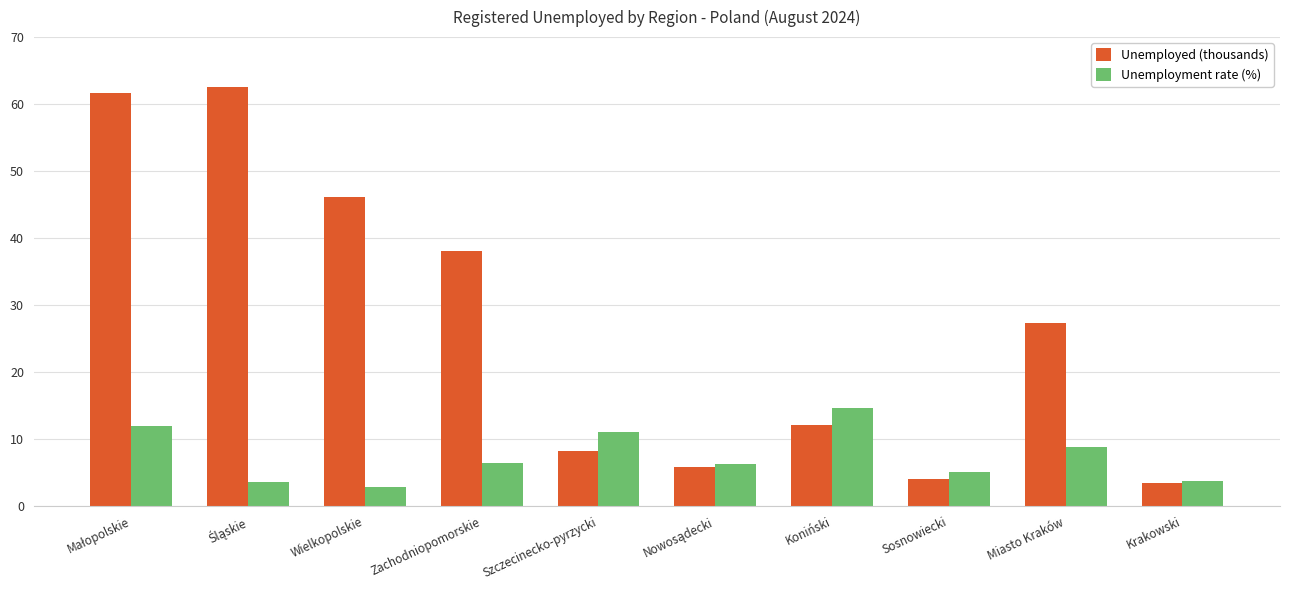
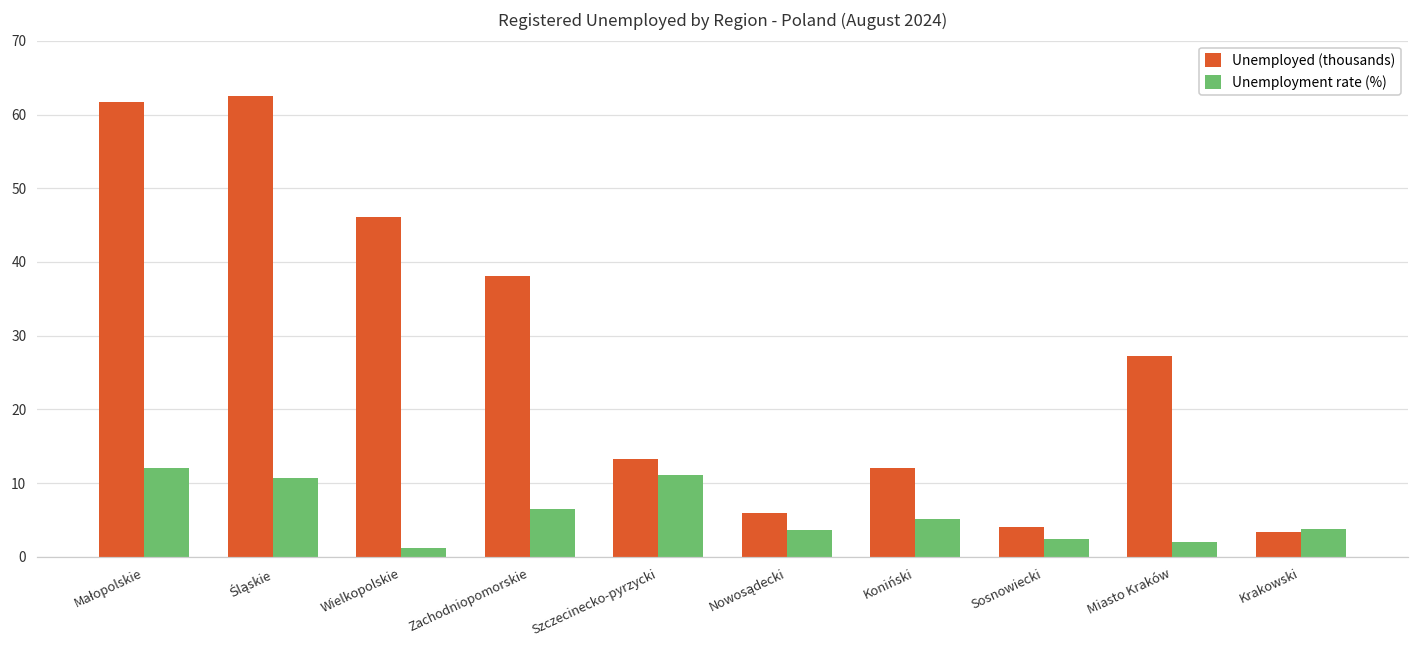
Unemployment rate (%), Śląskie: 4 -> 11
Unemployment rate (%), Wielkopolskie: 3 -> 1
Unemployed (thousands), Szczecinecko-pyrzycki: 8 -> 13
Unemployment rate (%), Nowosądecki: 6 -> 4
Unemployment rate (%), Koniński: 15 -> 5
Unemployment rate (%), Sosnowiecki: 5 -> 2
Unemployment rate (%), Miasto Kraków: 9 -> 2
